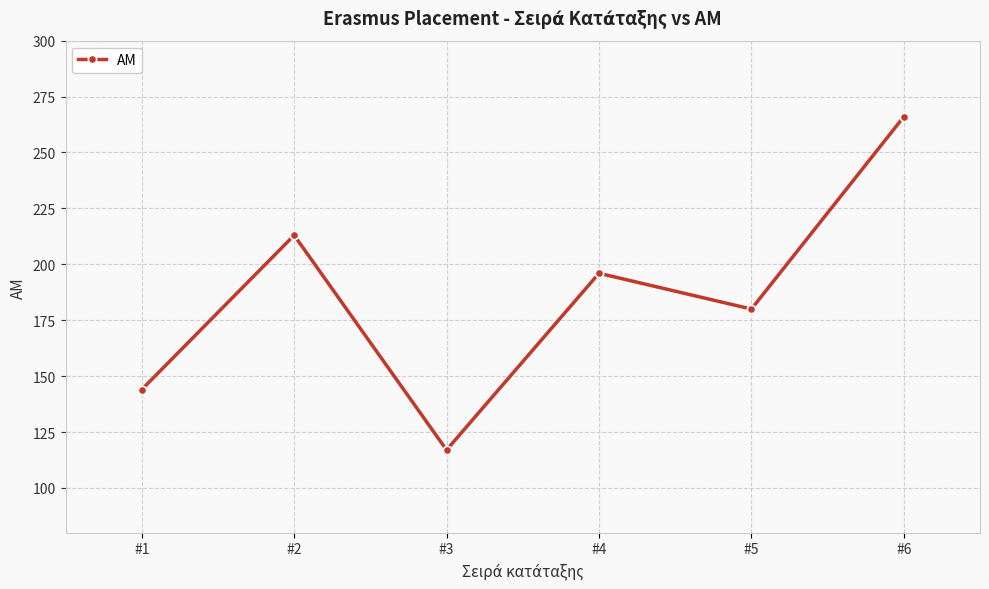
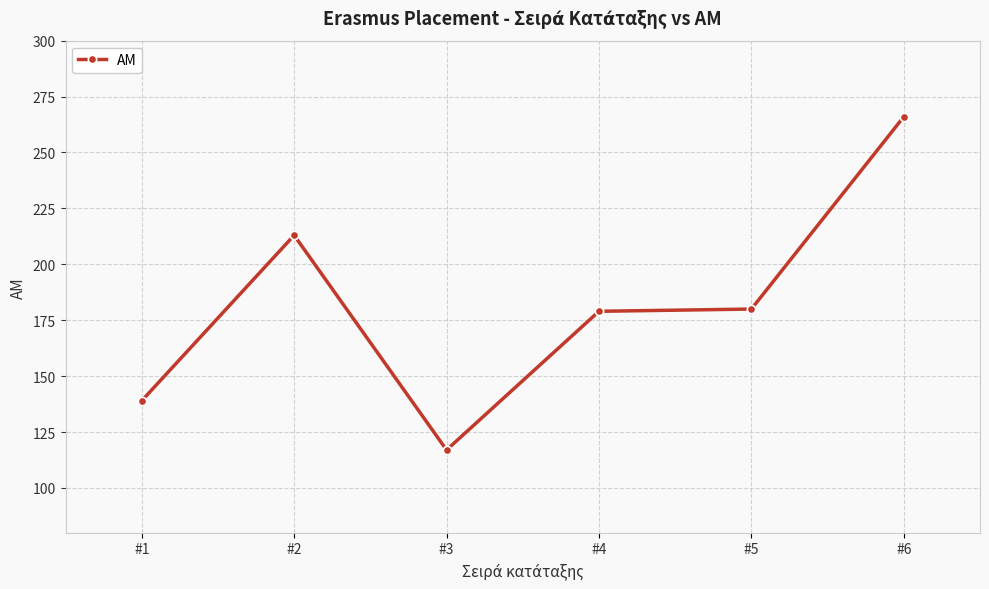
#1: 144 -> 139
#4: 196 -> 179
